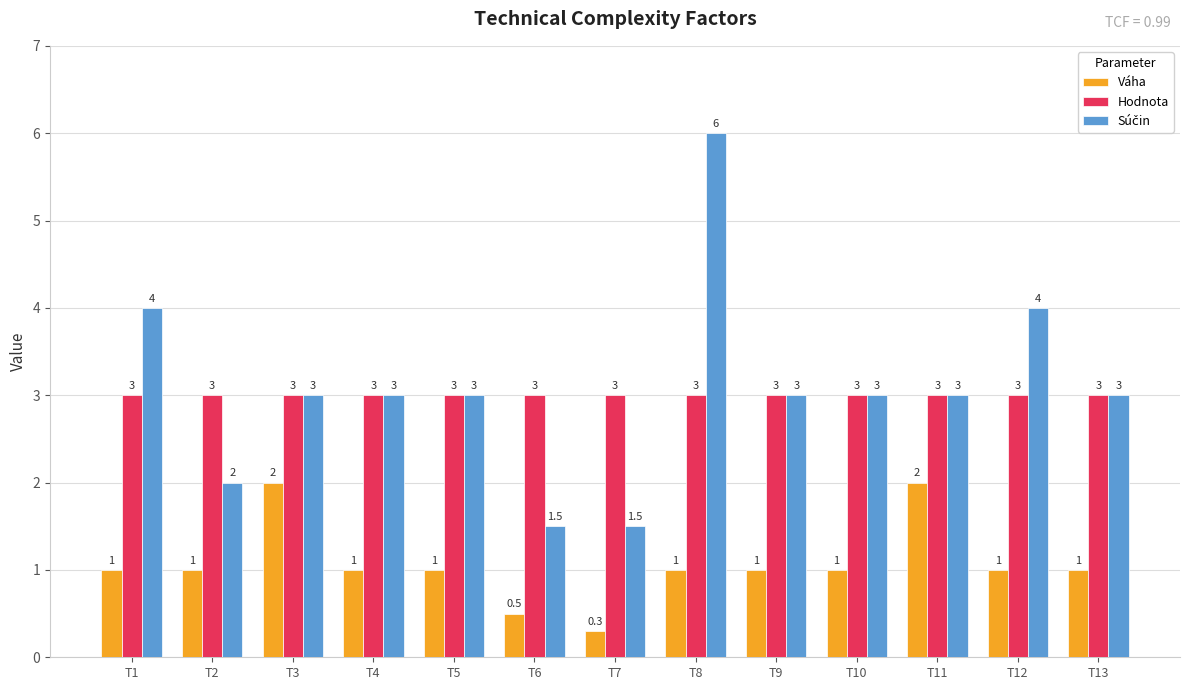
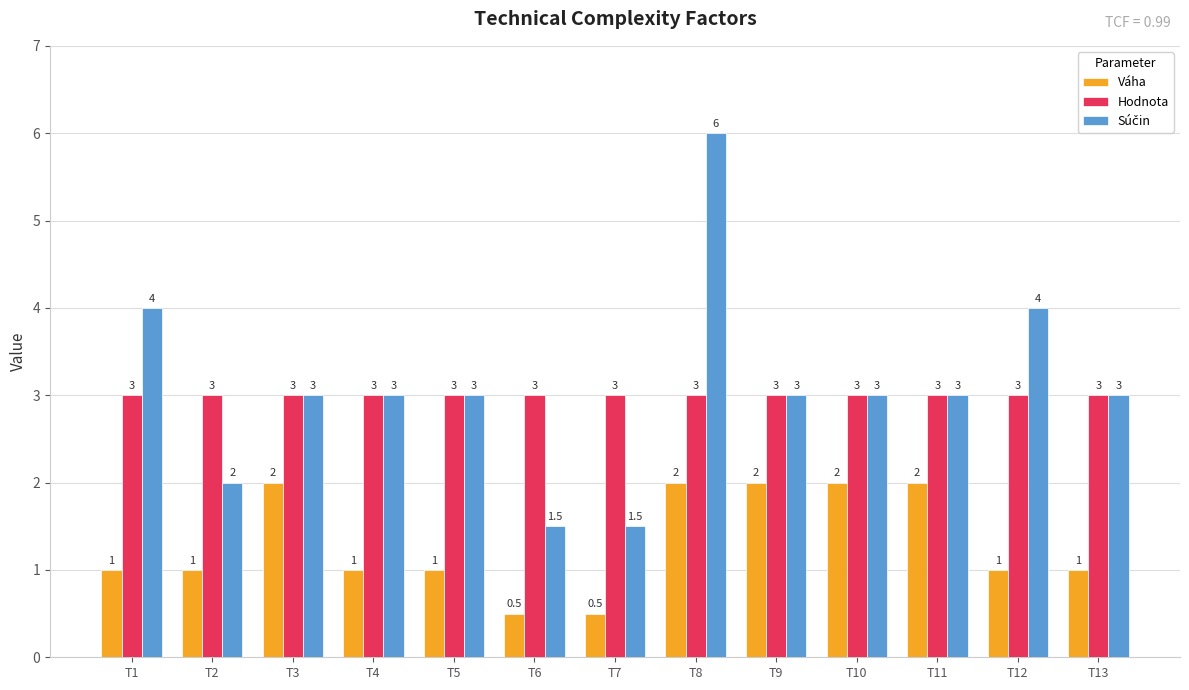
Váha, T7: 0.3 -> 0.5
Váha, T8: 1 -> 2
Váha, T9: 1 -> 2
Váha, T10: 1 -> 2
